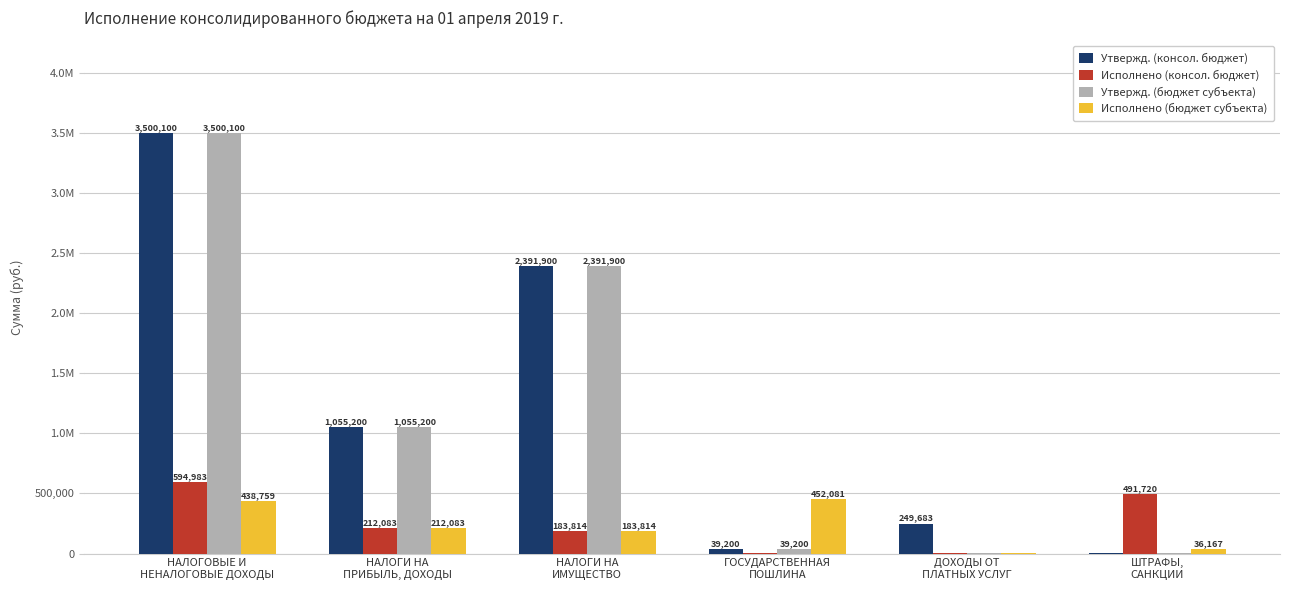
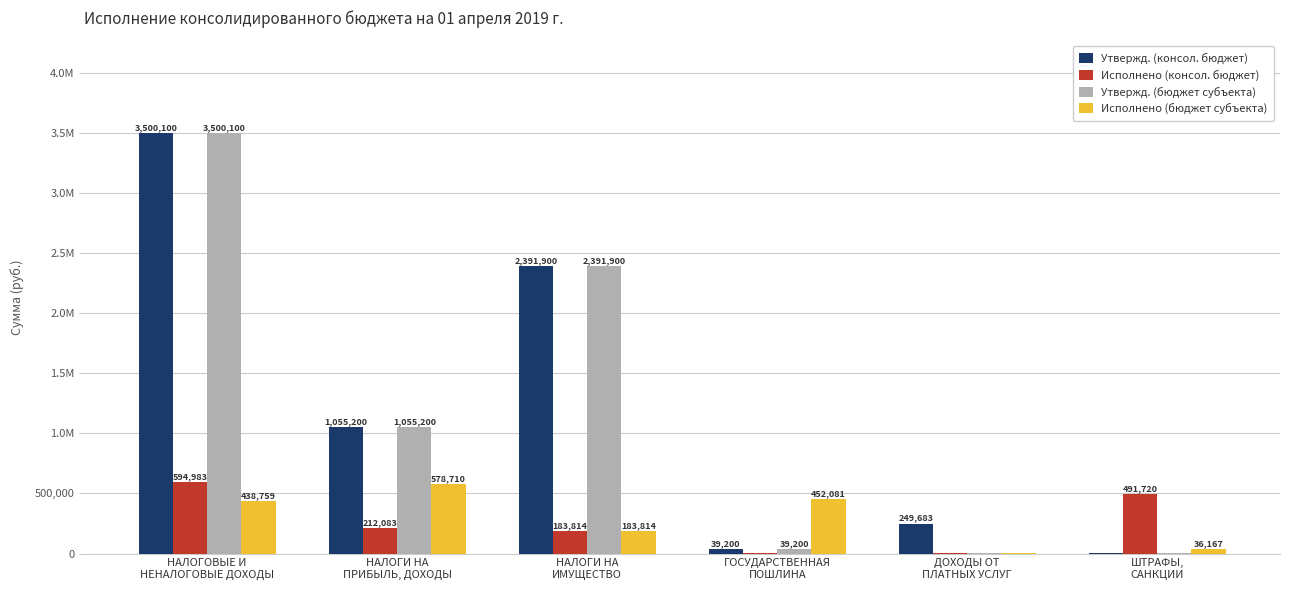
Исполнено (бюджет субъекта), НАЛОГИ НА ПРИБЫЛЬ, ДОХОДЫ: 212,083 -> 578,710
